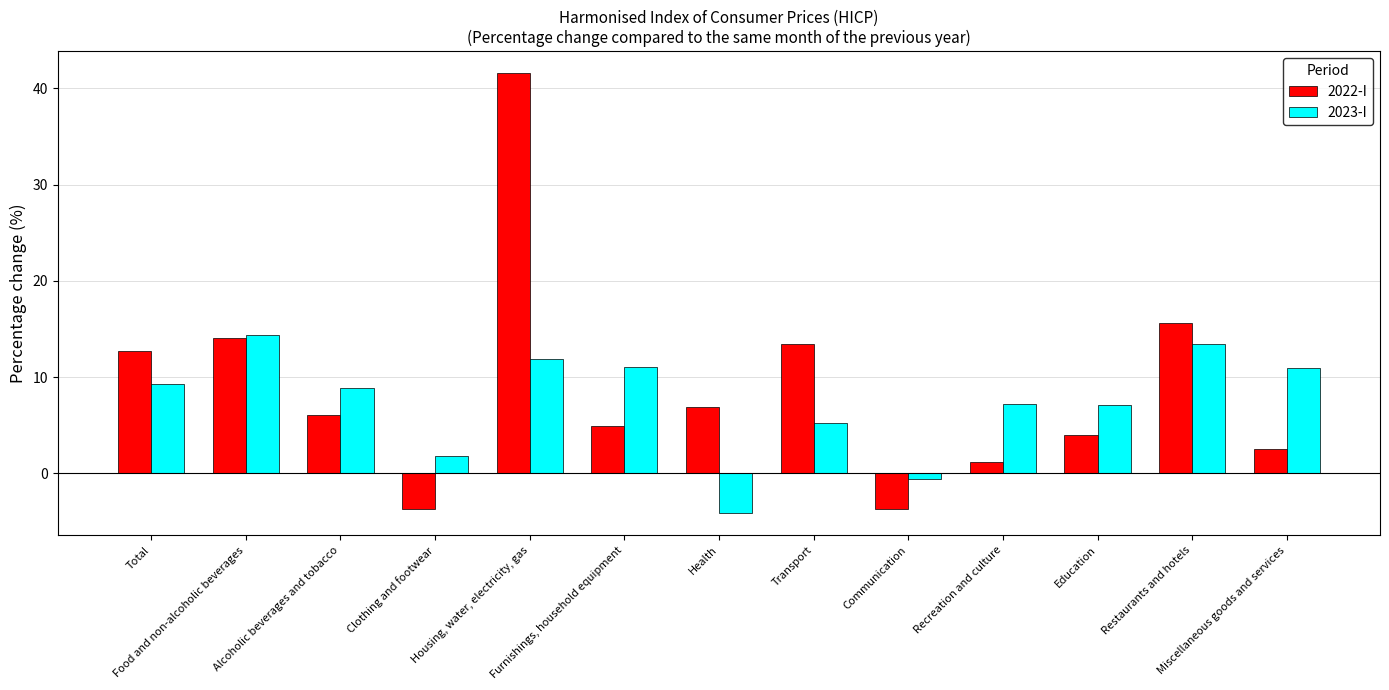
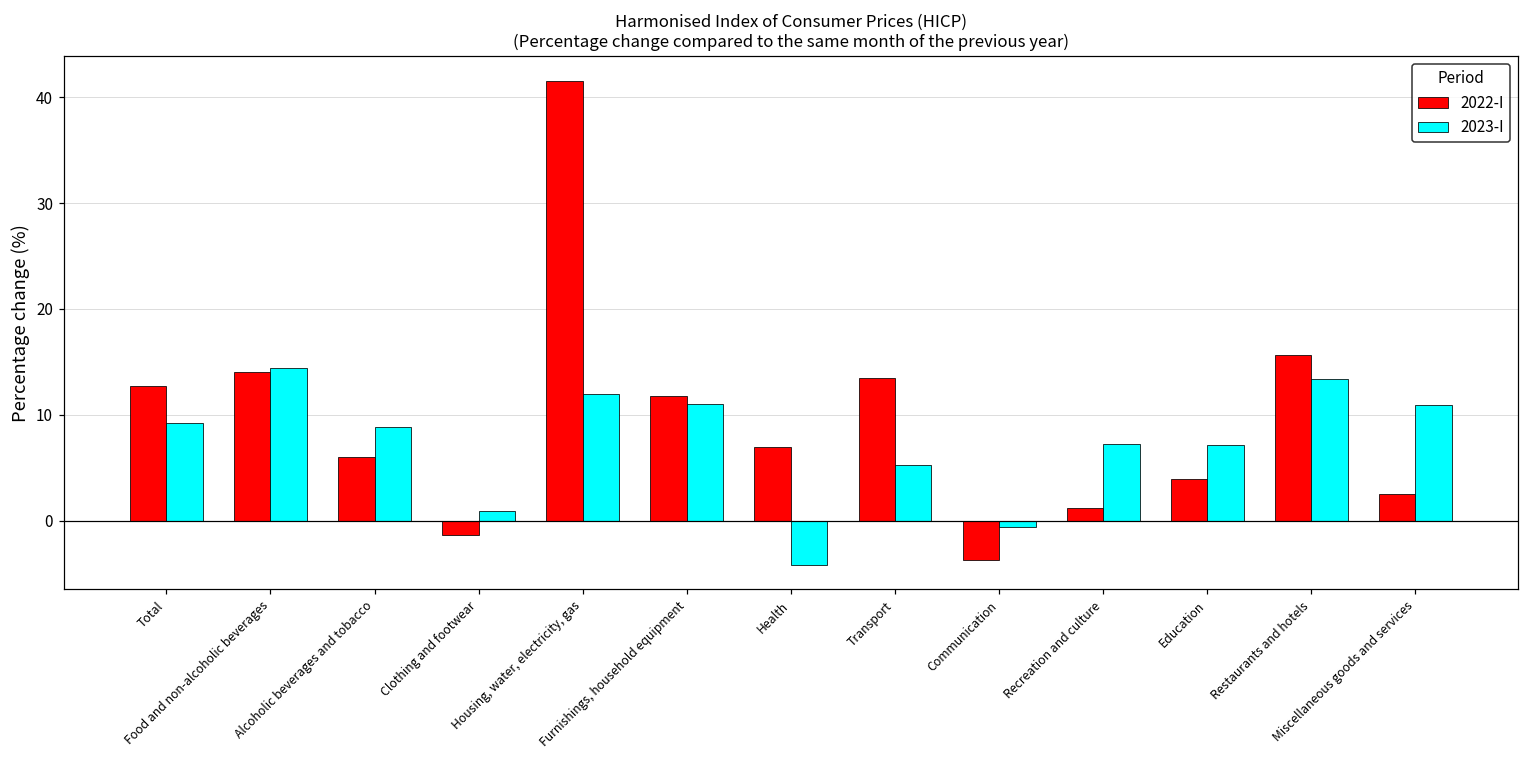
2022-I, Clothing and footwear: -4 -> -1
2023-I, Clothing and footwear: 2 -> 1
2022-I, Furnishings, household equipment: 5 -> 12
